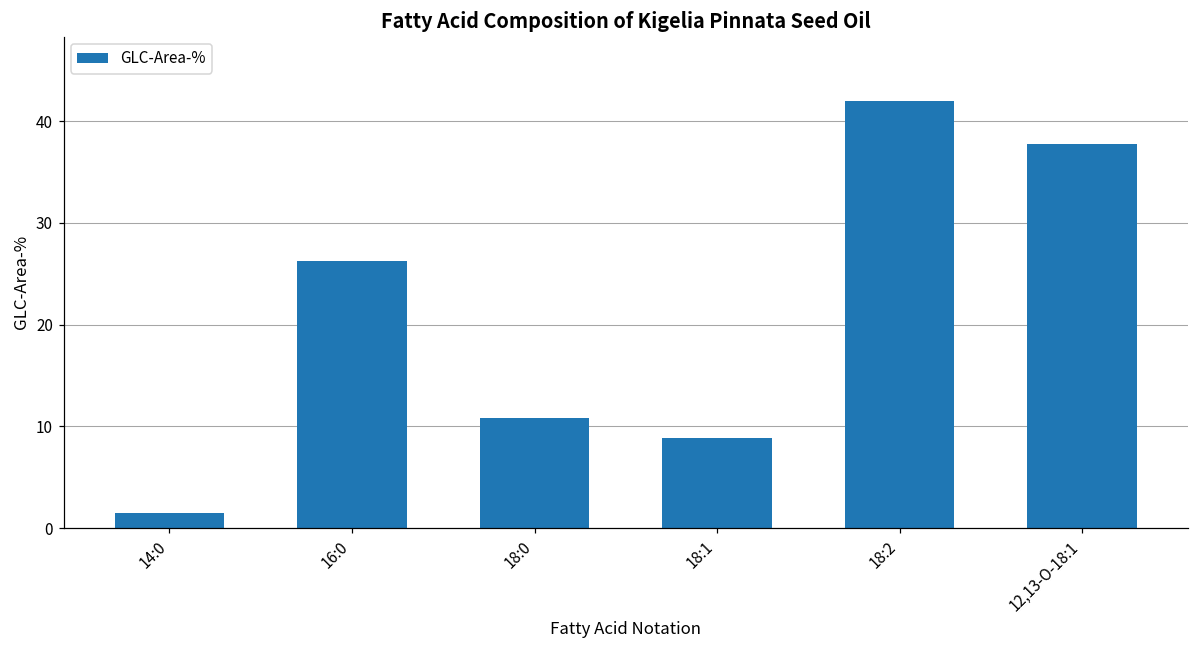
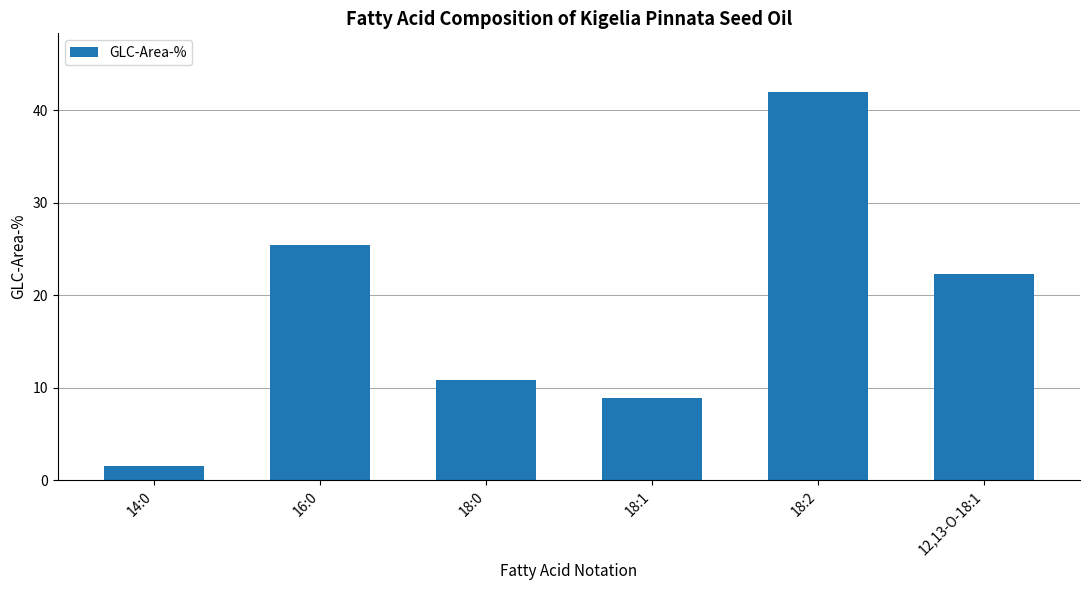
16:0: 26 -> 25
12,13-O-18:1: 38 -> 22
